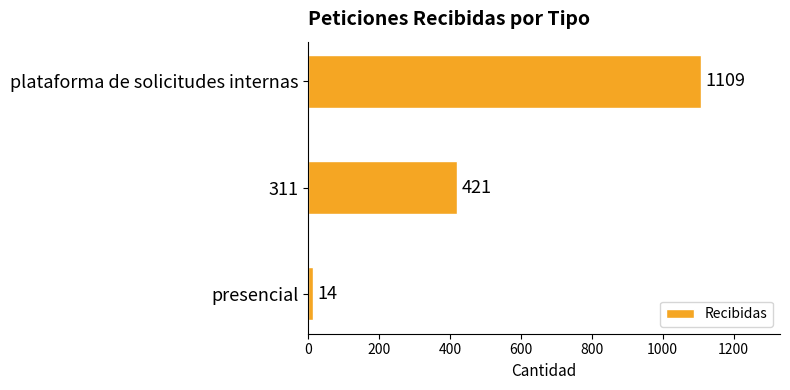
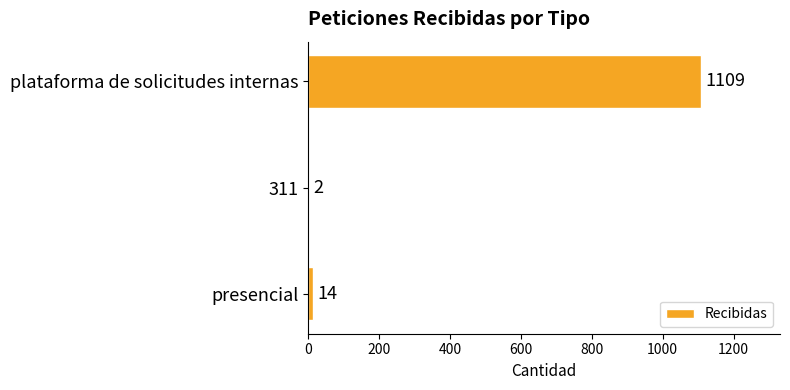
311: 421 -> 2
